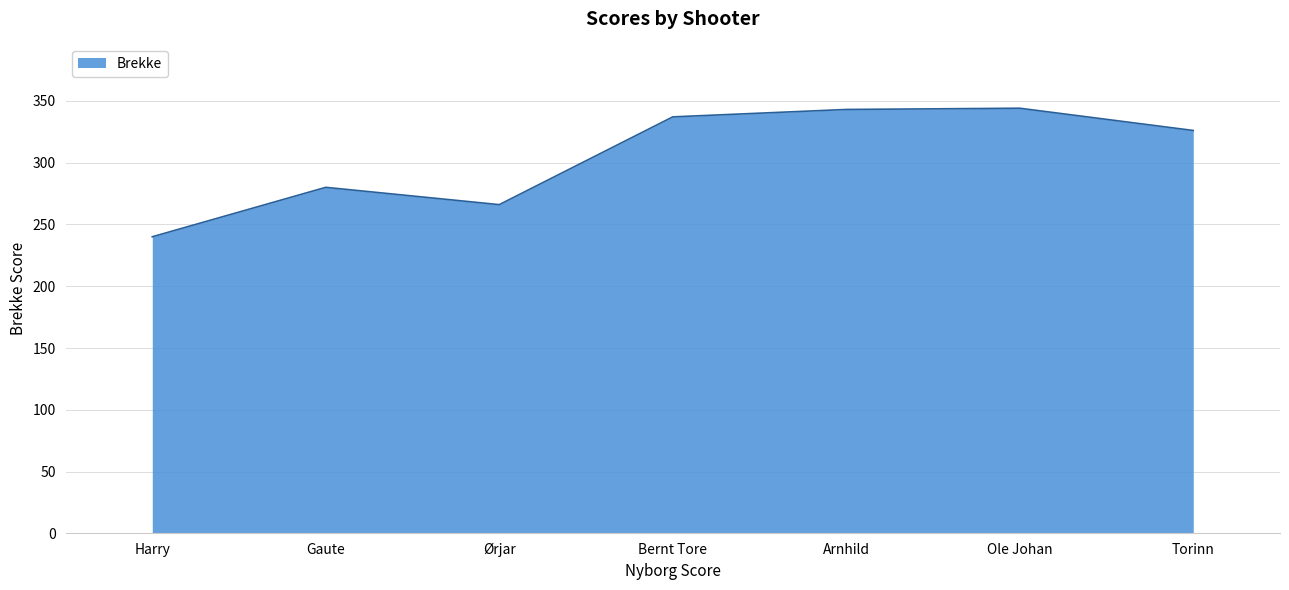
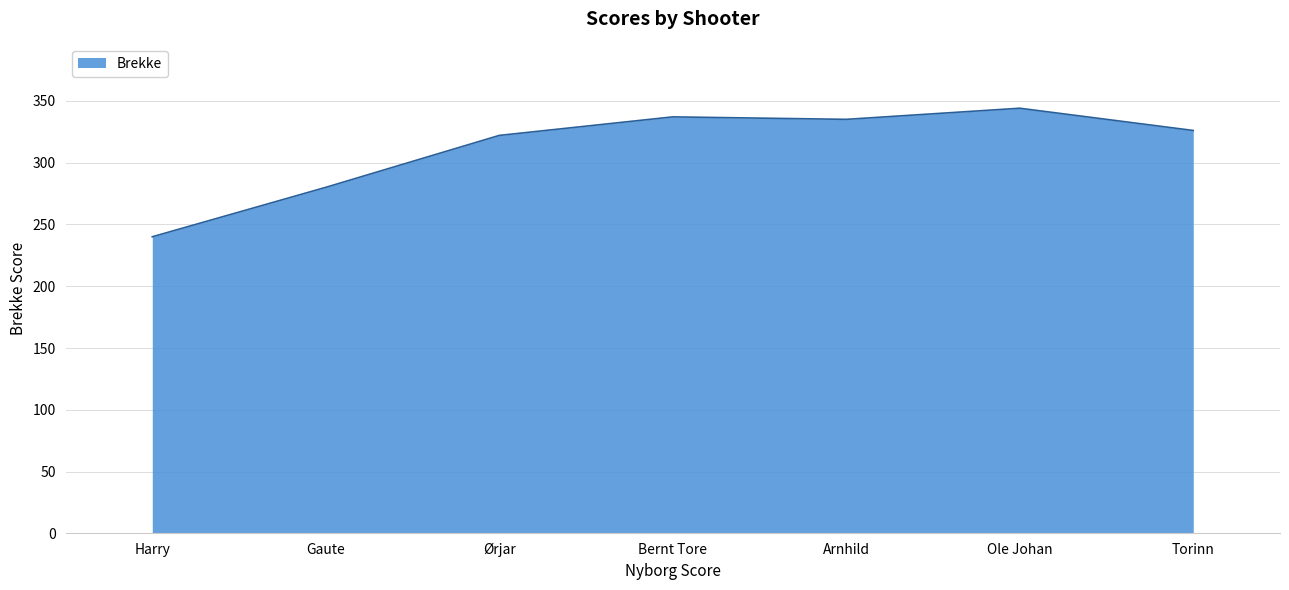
Ørjar: 266 -> 322
Arnhild: 343 -> 335
